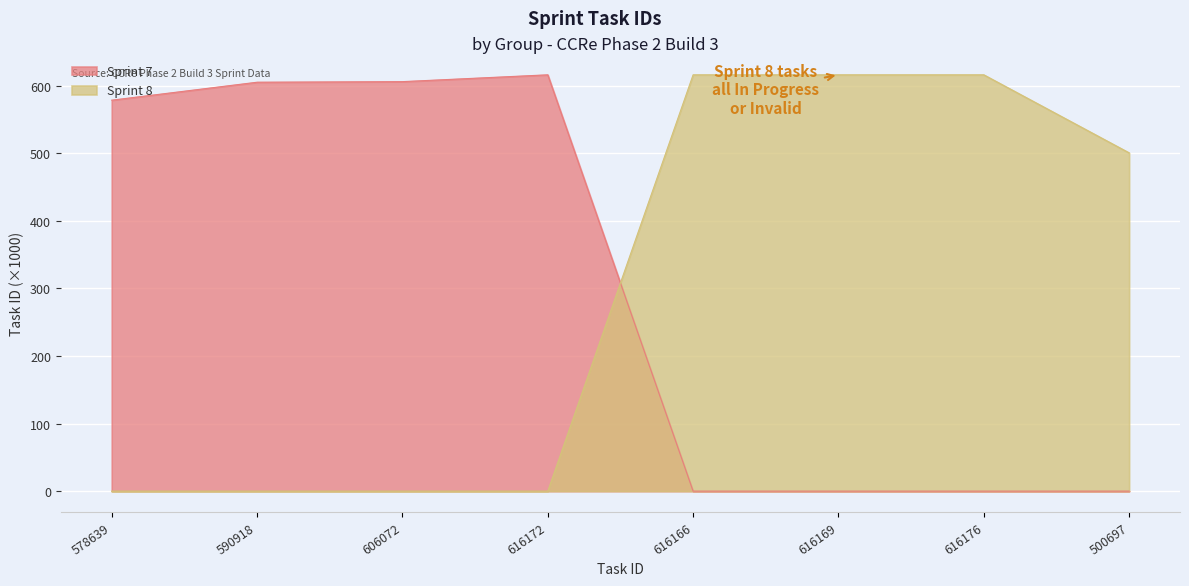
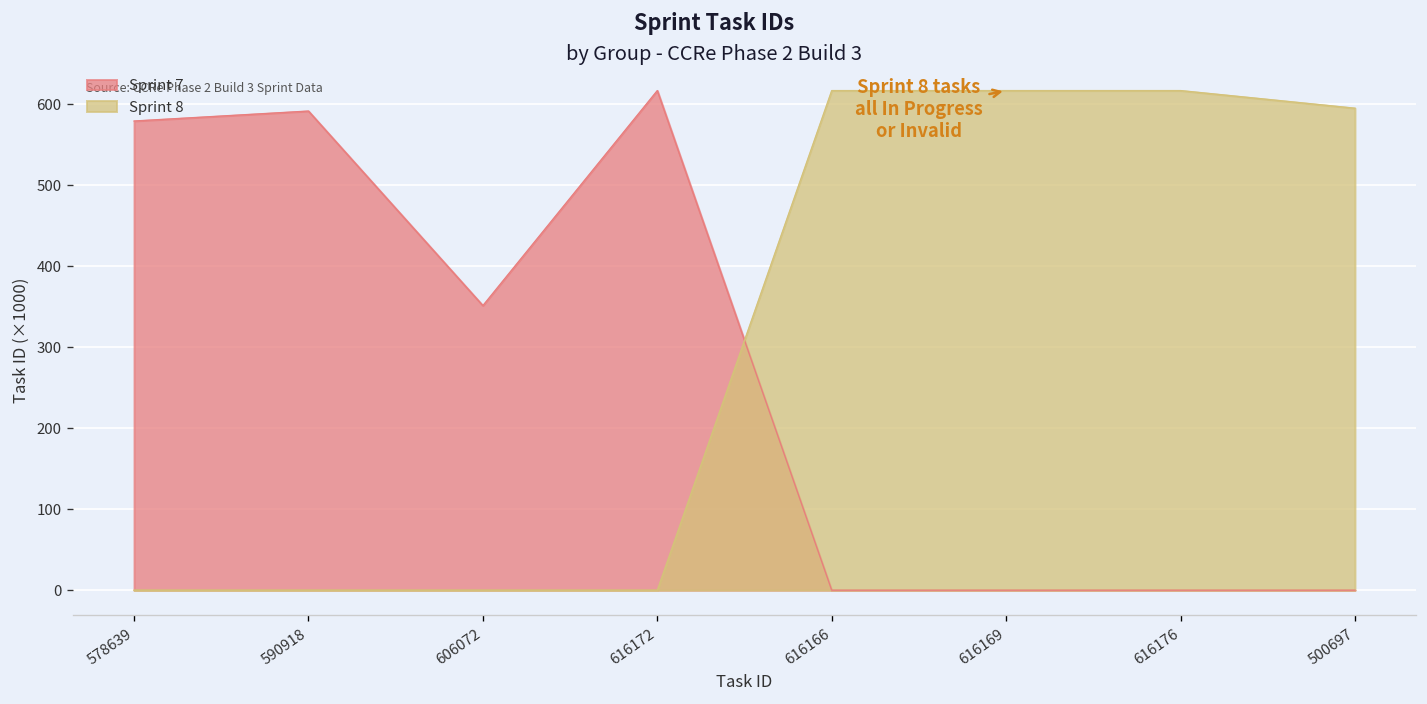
Sprint 7, 590918: 610 -> 590
Sprint 7, 606072: 610 -> 350
Sprint 8, 500697: 500 -> 590
